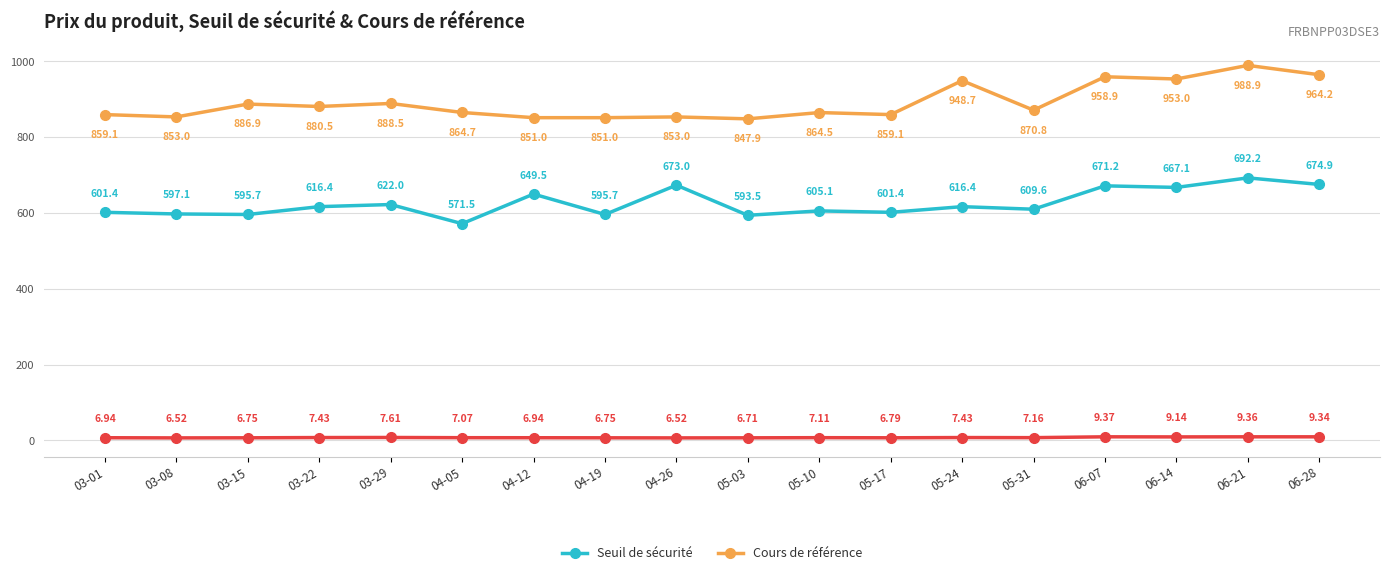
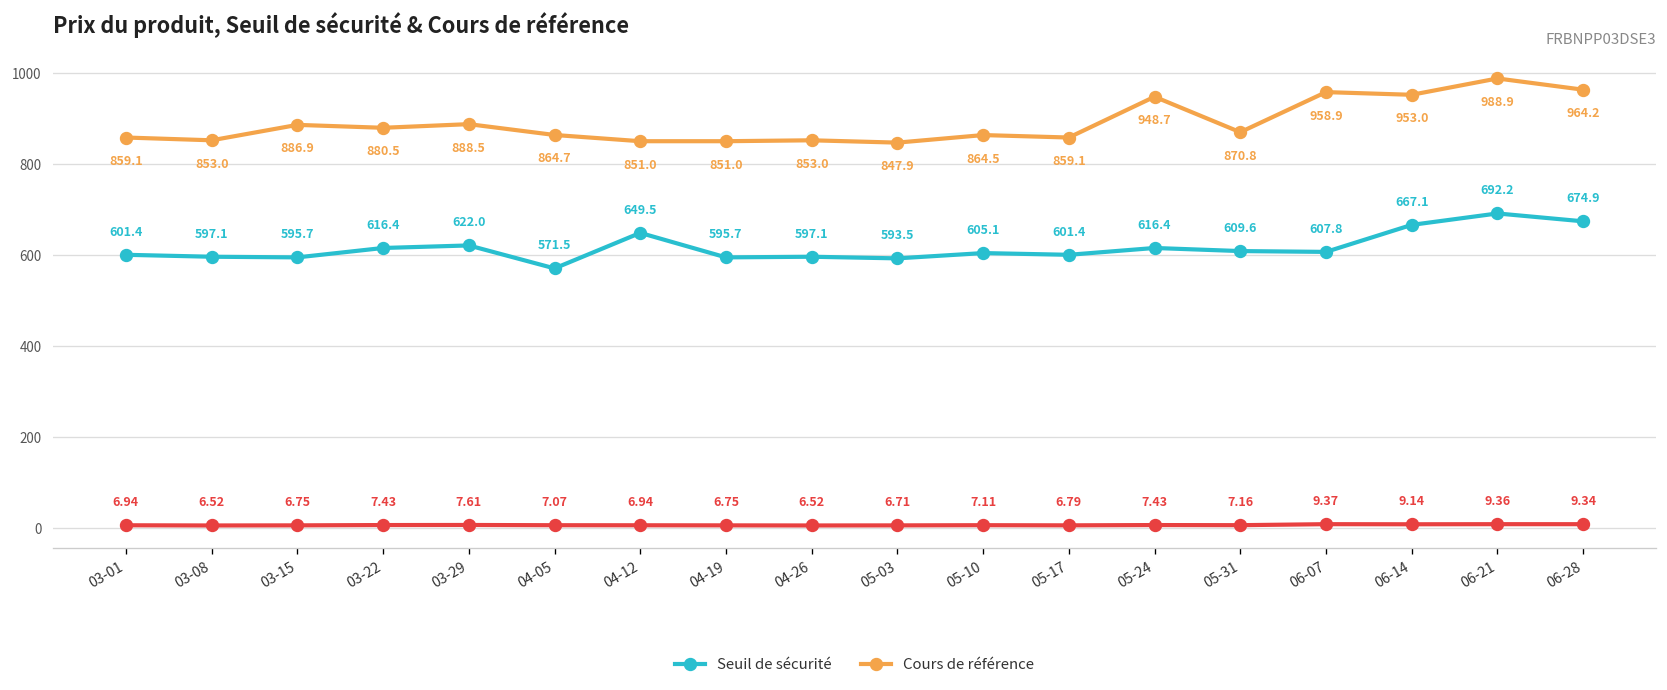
Seuil de sécurité, 04-26: 673.0 -> 597.1
Seuil de sécurité, 06-07: 671.2 -> 607.8
